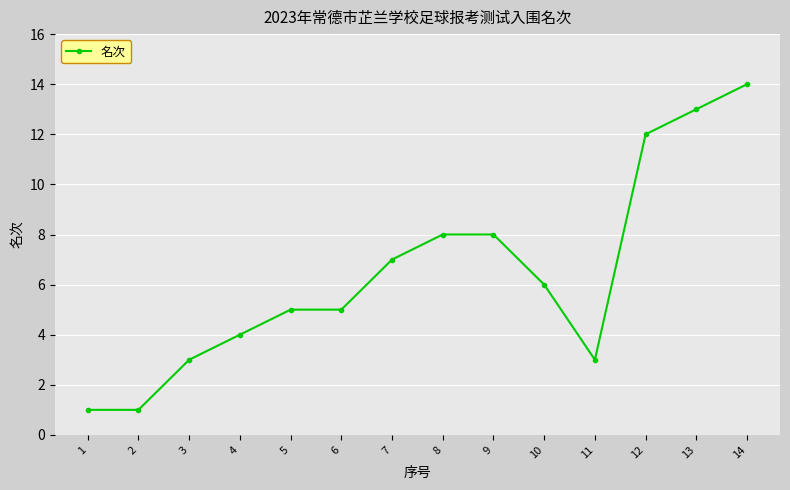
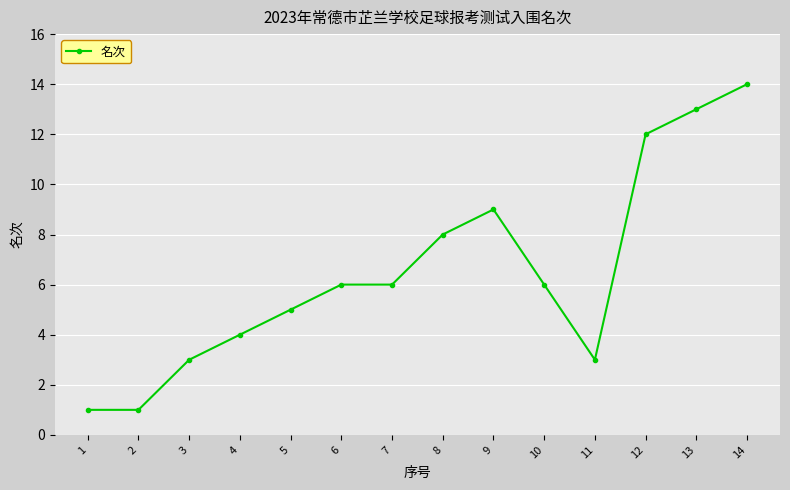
6: 5 -> 6
7: 7 -> 6
9: 8 -> 9
